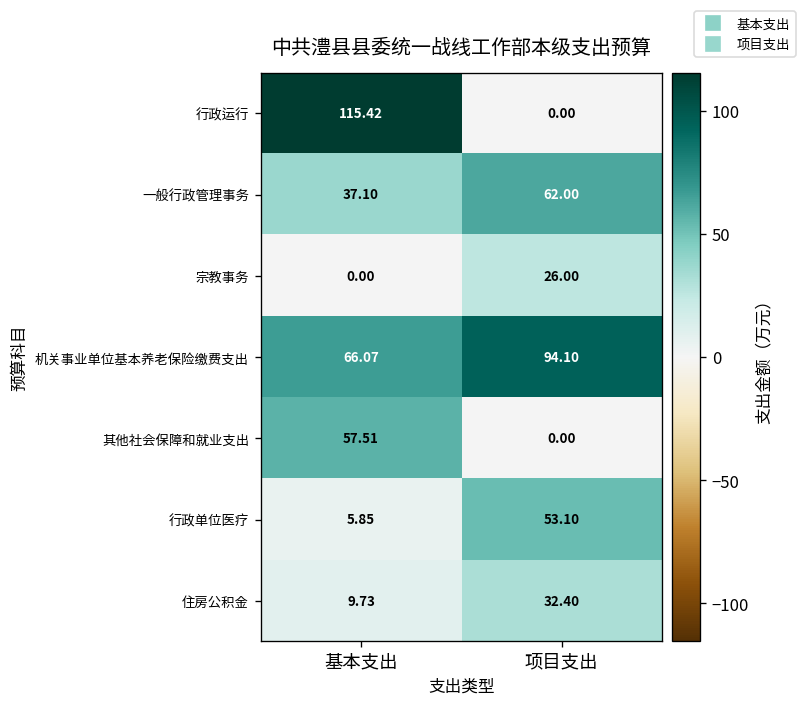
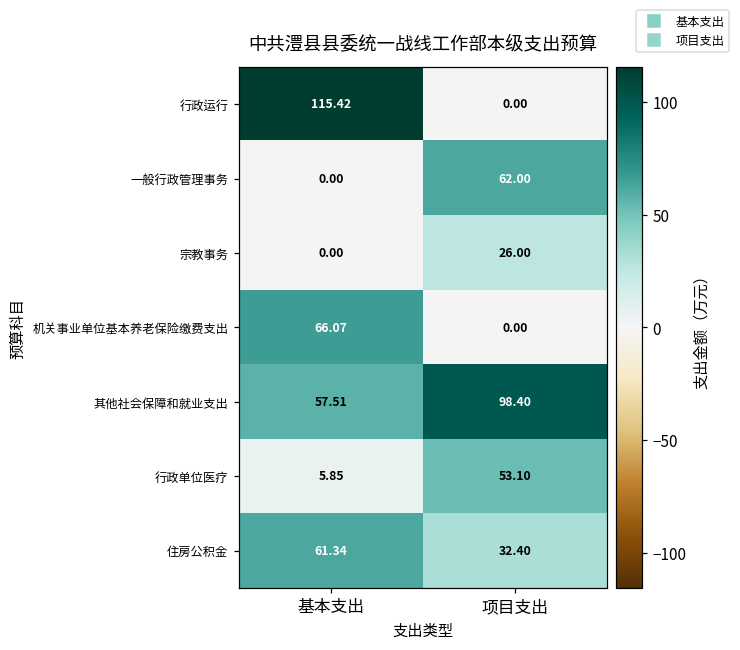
一般行政管理事务, 基本支出: 37.10 -> 0.00
机关事业单位基本养老保险缴费支出, 项目支出: 94.10 -> 0.00
其他社会保障和就业支出, 项目支出: 0.00 -> 98.40
住房公积金, 基本支出: 9.73 -> 61.34
